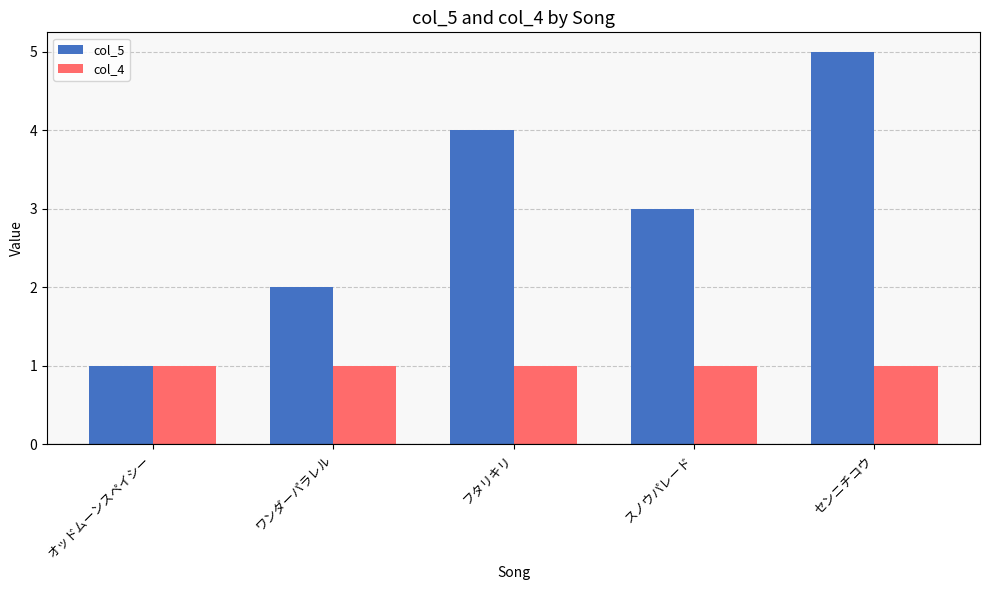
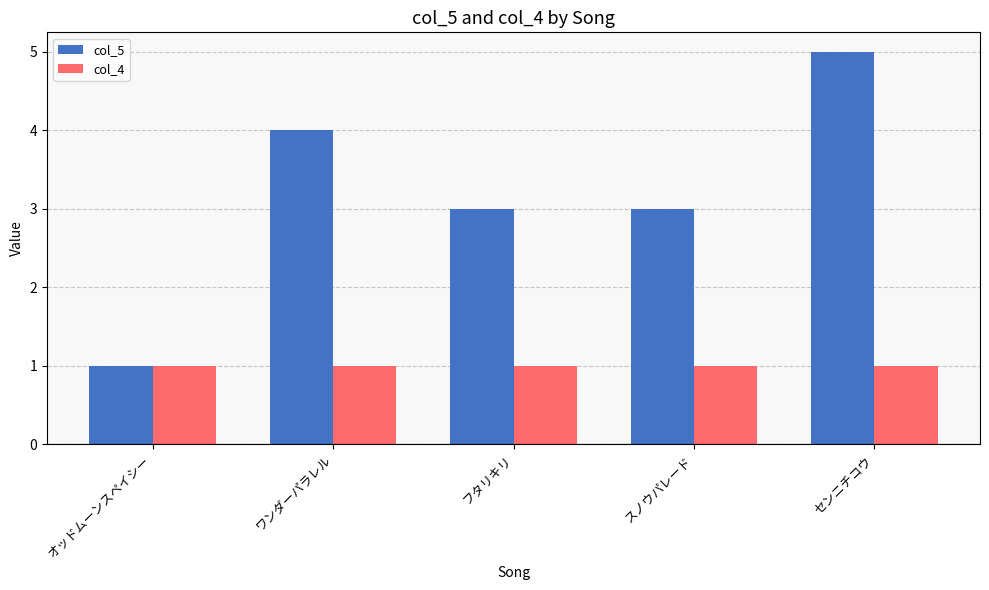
col_5, ワンダーパラレル: 2 -> 4
col_5, フタリキリ: 4 -> 3
